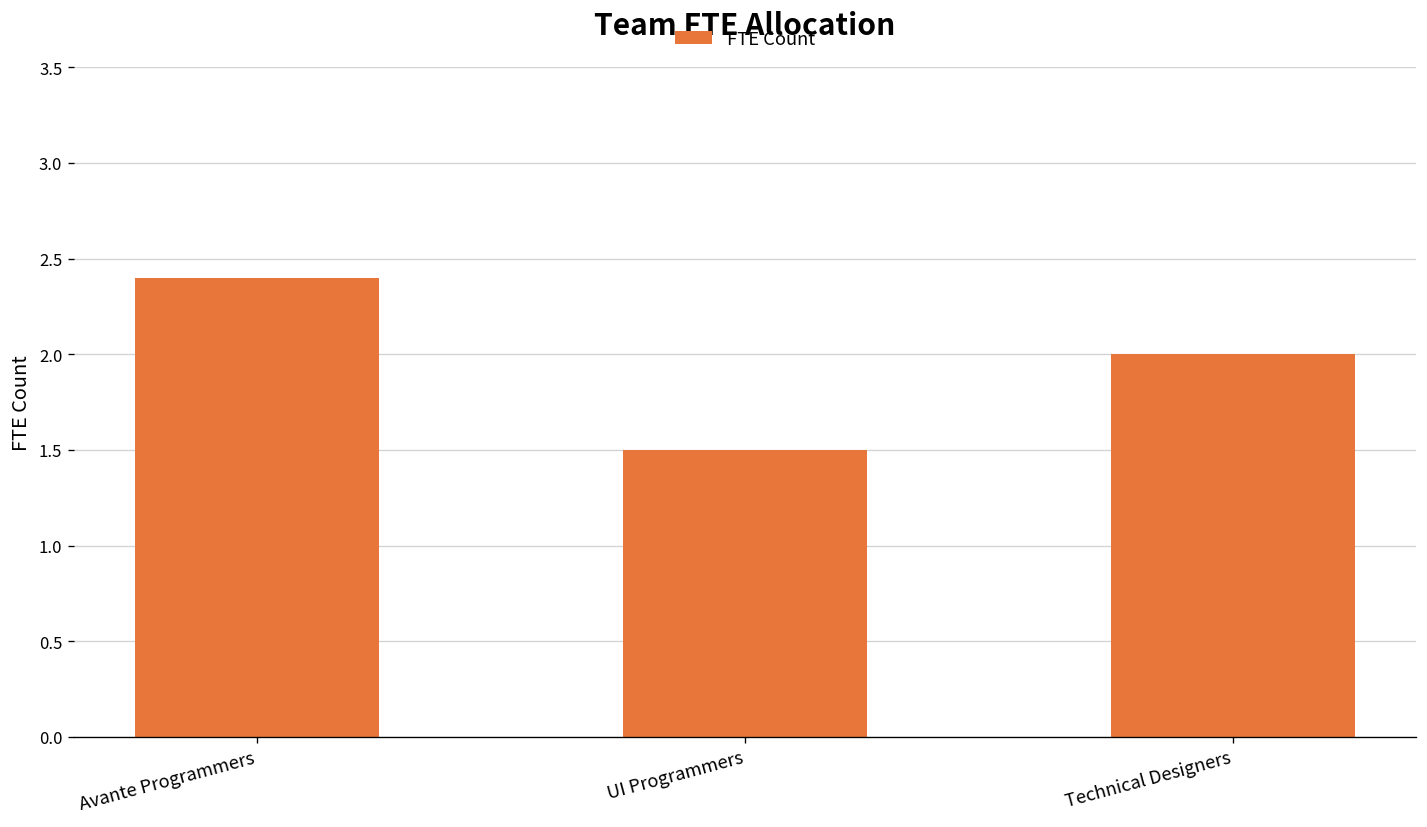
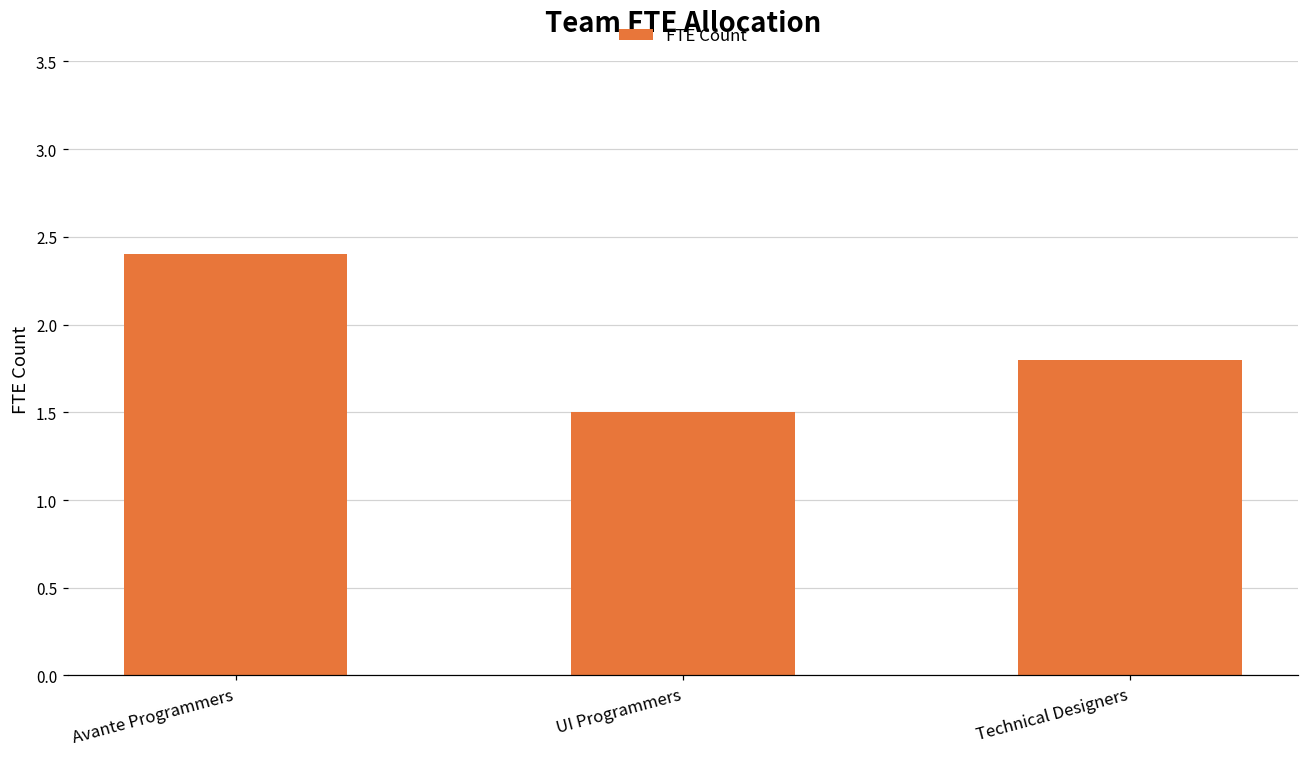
Technical Designers: 2.0 -> 1.8
